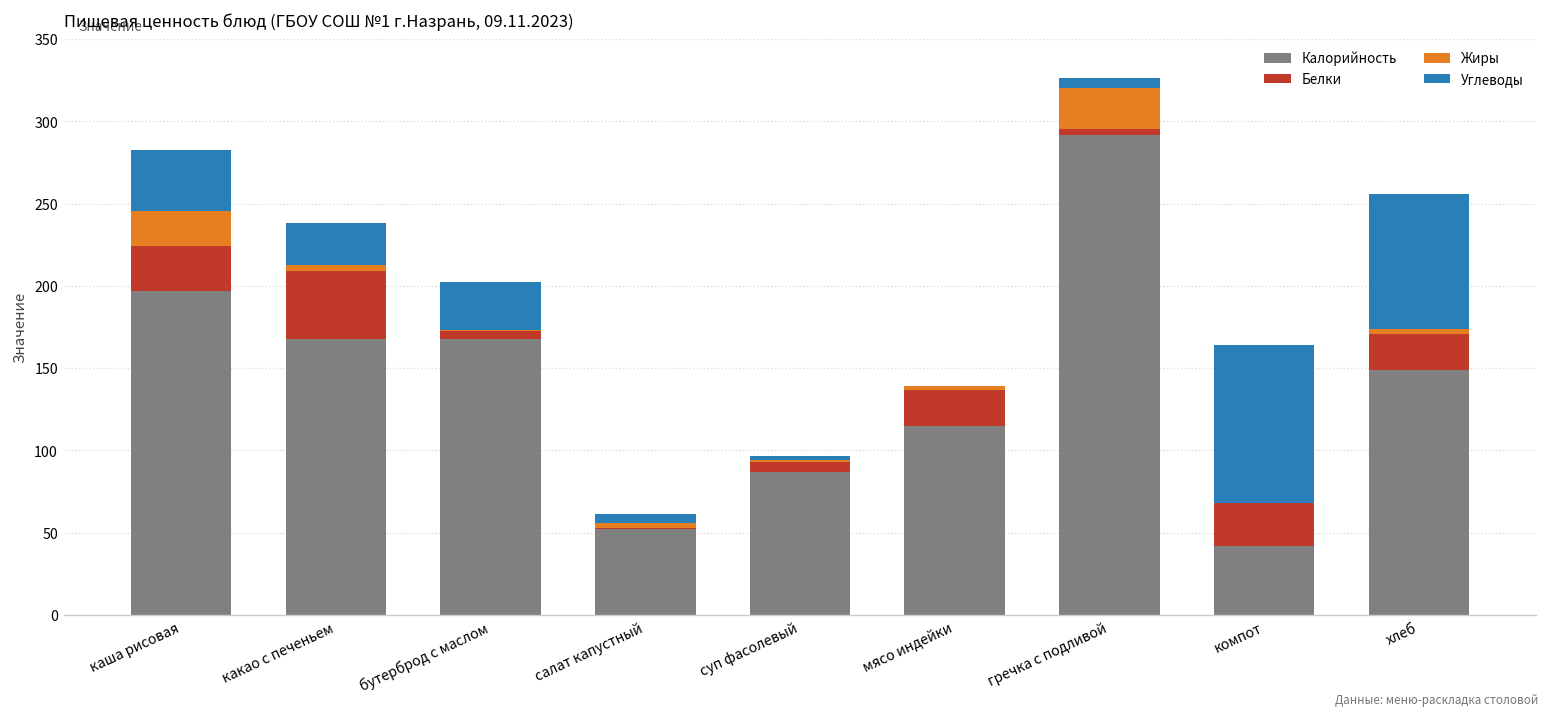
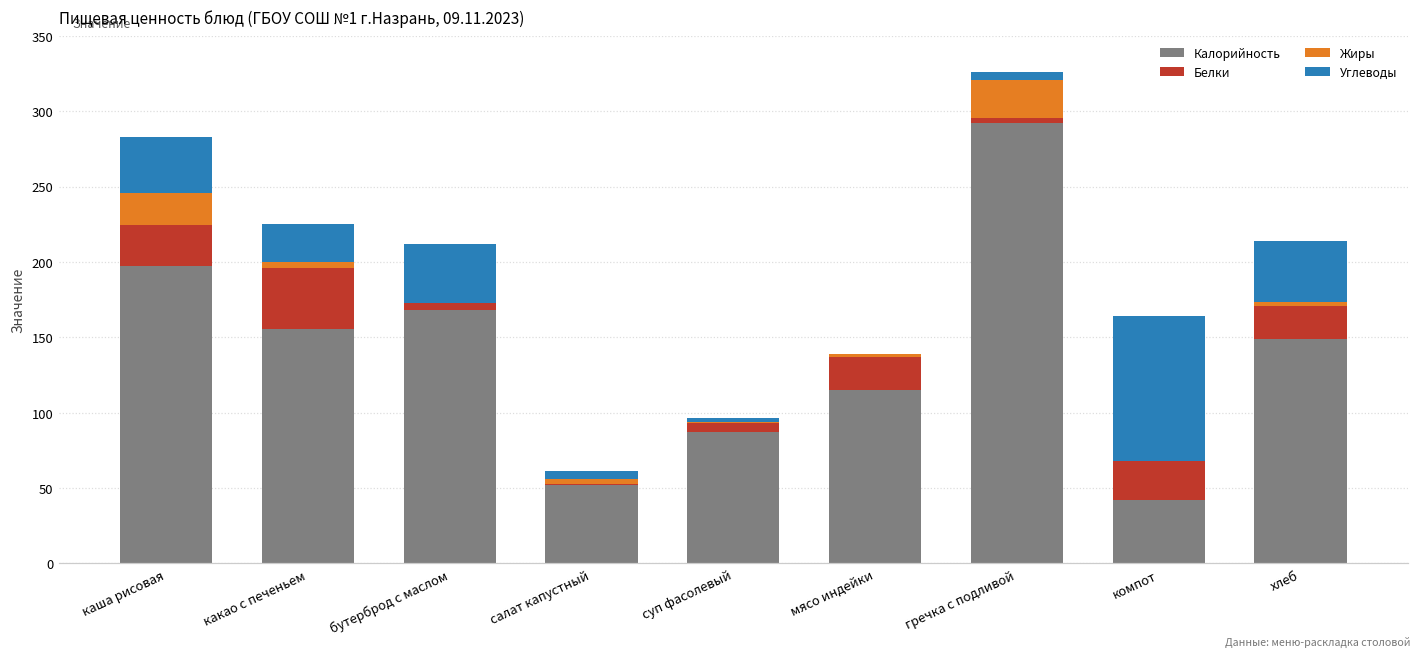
Калорийность, какао с печеньем: 168 -> 155
Углеводы, бутерброд с маслом: 30 -> 39
Углеводы, хлеб: 82 -> 40
